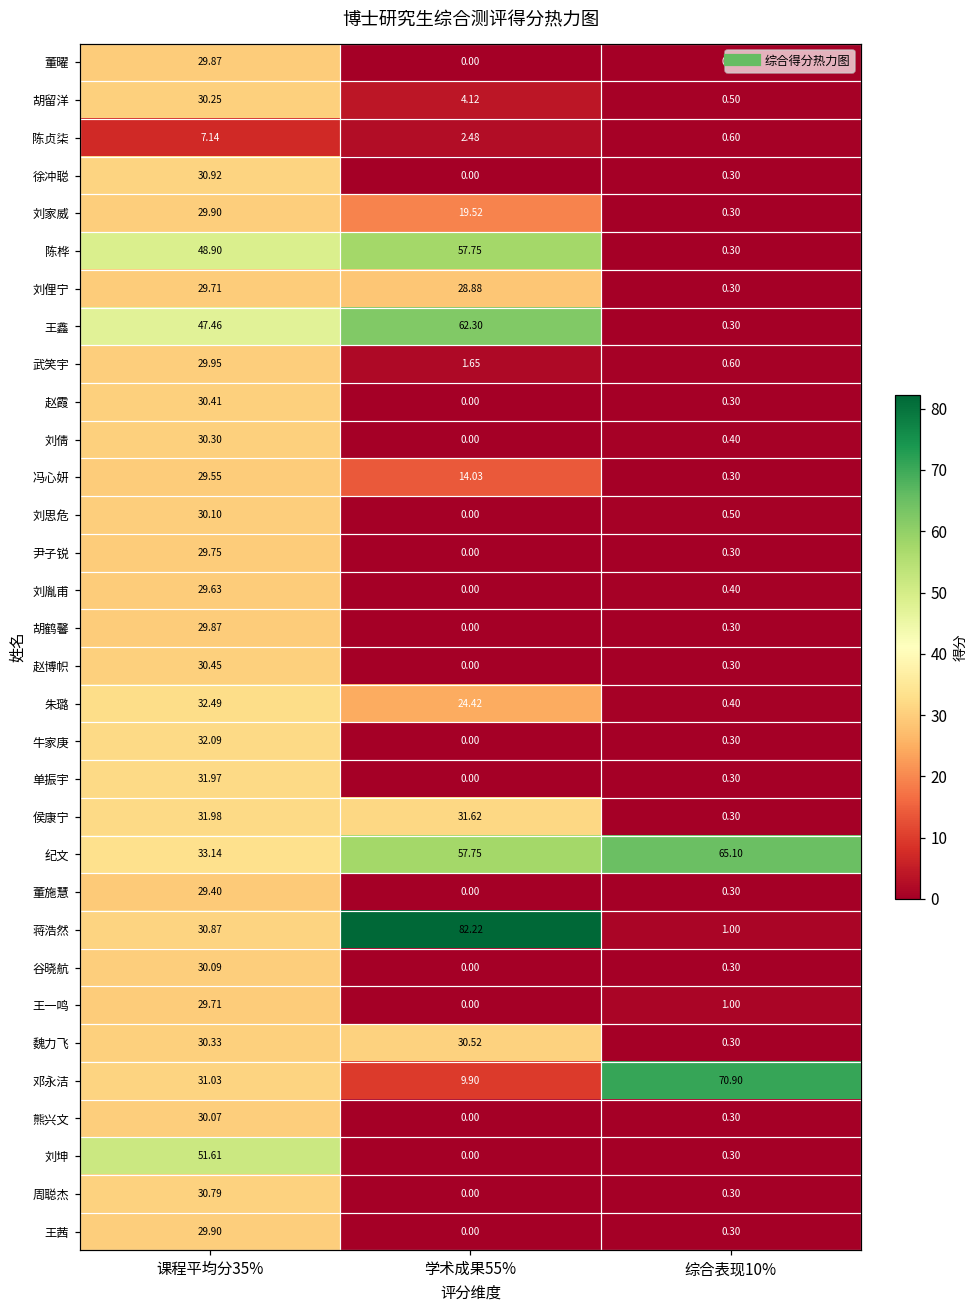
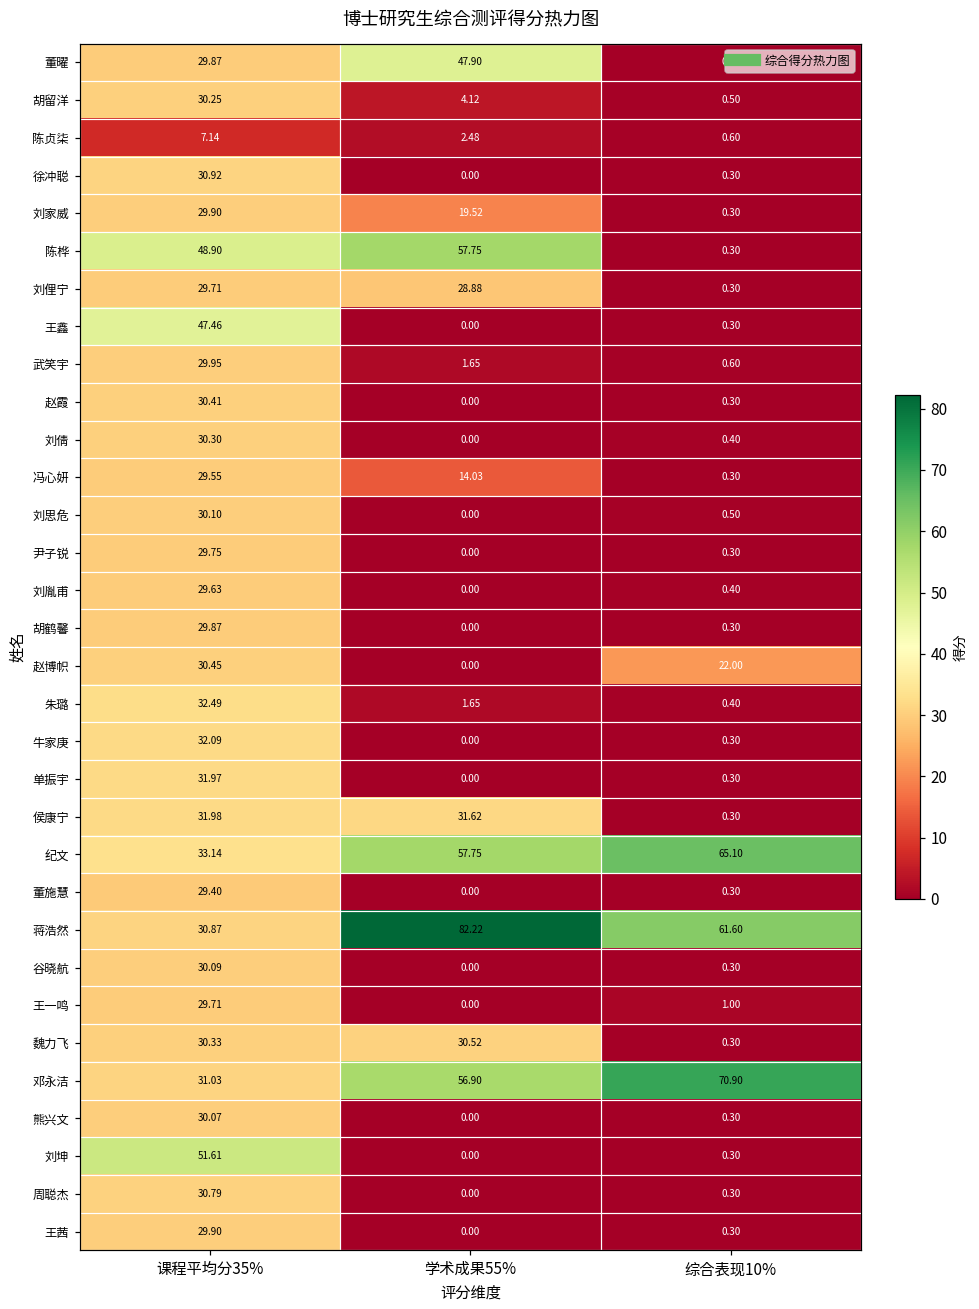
董曜, 学术成果55%: 0.00 -> 47.90
王鑫, 学术成果55%: 62.30 -> 0.00
赵博帜, 综合表现10%: 0.30 -> 22.00
朱璐, 学术成果55%: 24.42 -> 1.65
蒋浩然, 综合表现10%: 1.00 -> 61.60
邓永洁, 学术成果55%: 9.90 -> 56.90
